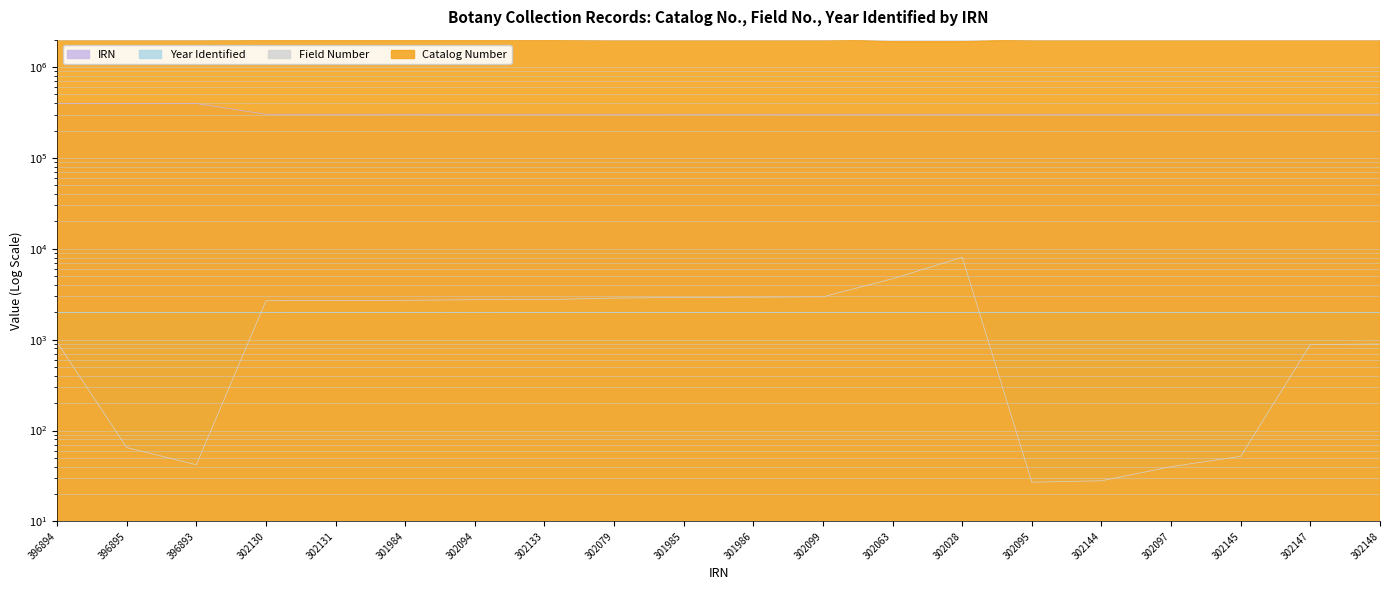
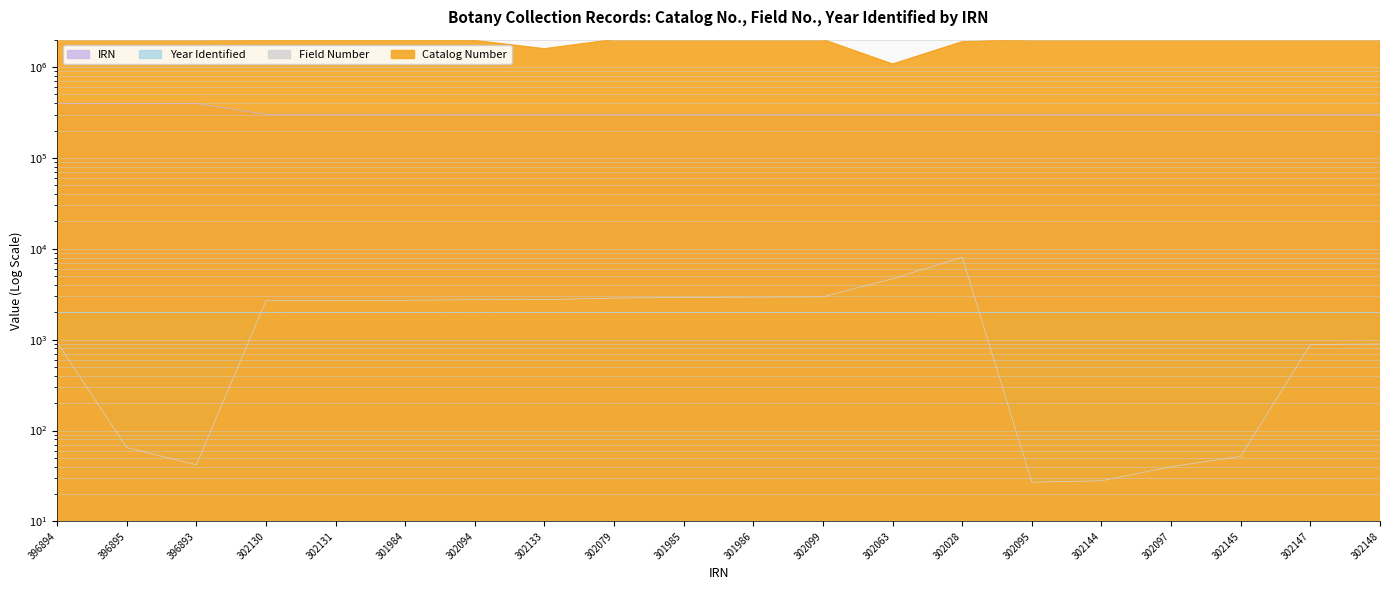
Catalog Number, 302133: 2000000 -> 1600000
Catalog Number, 302063: 1900000 -> 1100000
